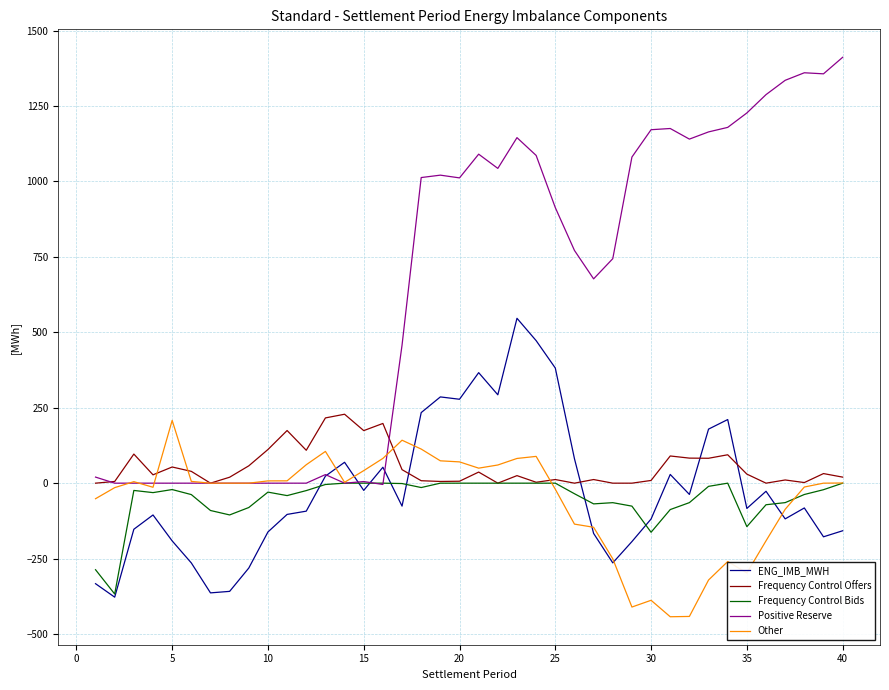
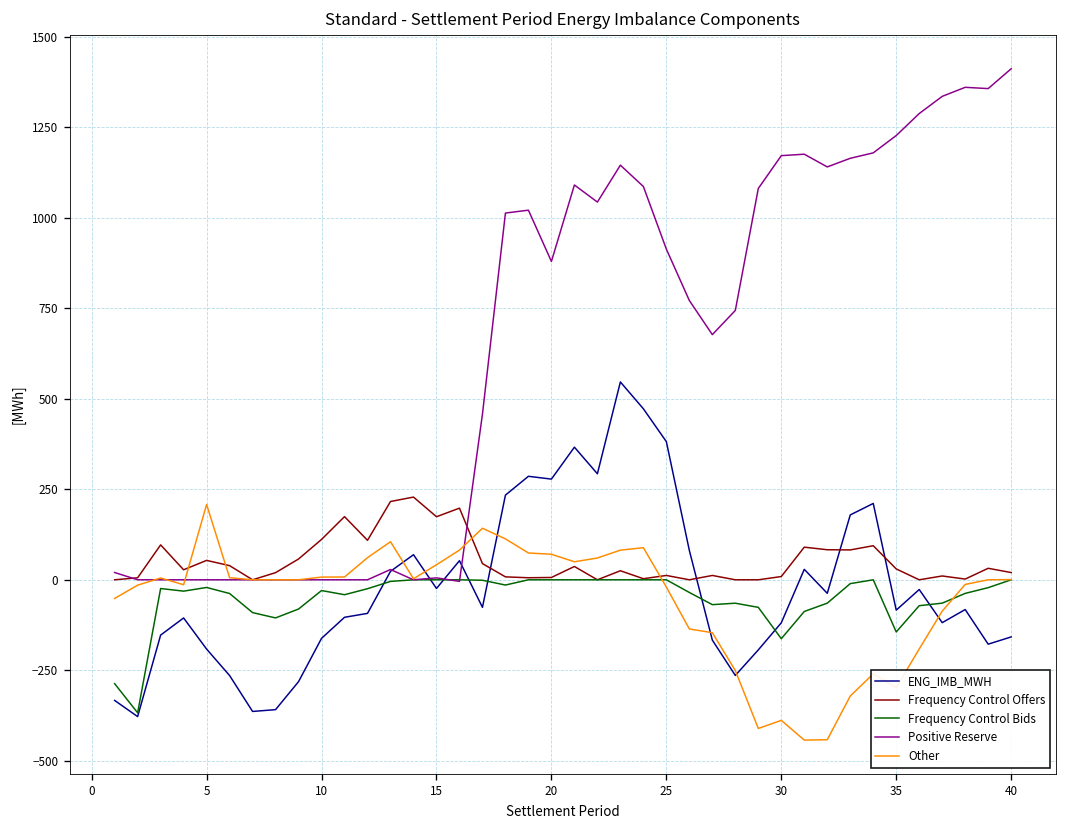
Positive Reserve, 20: 1010 -> 880
